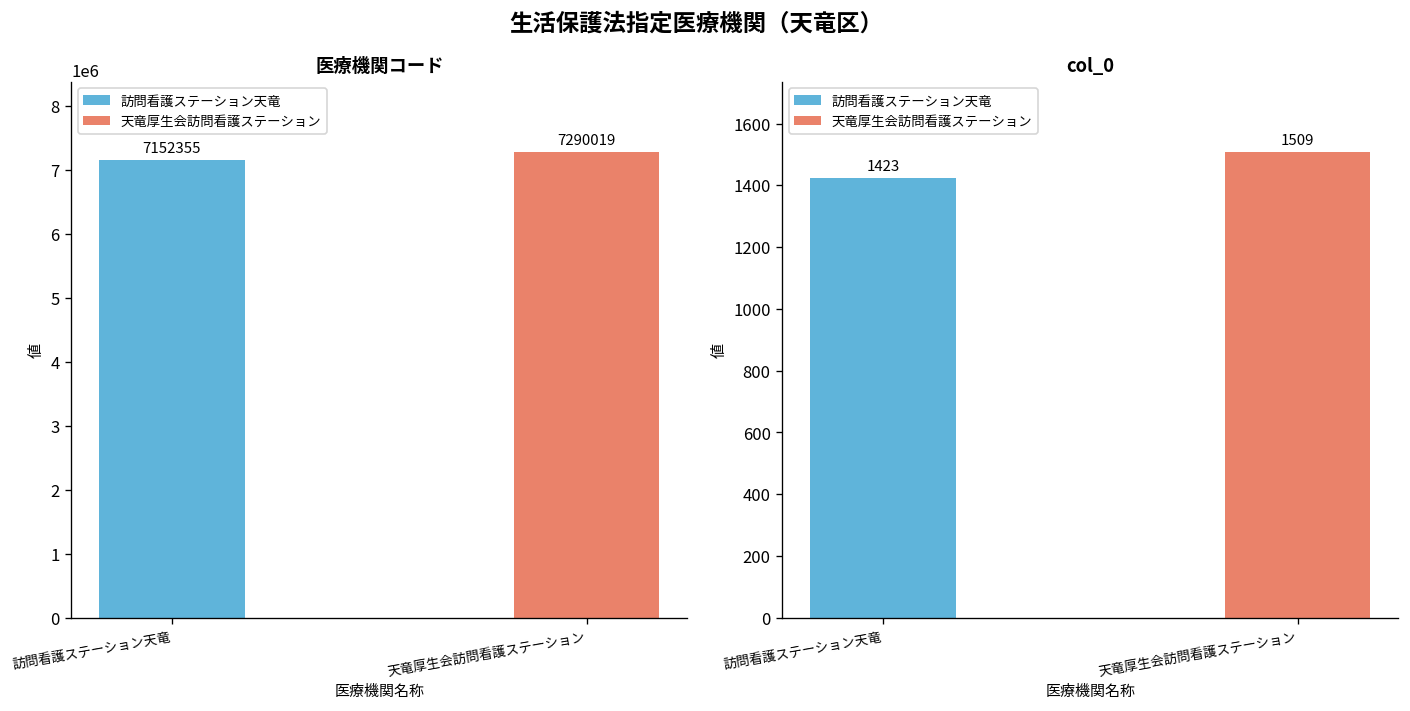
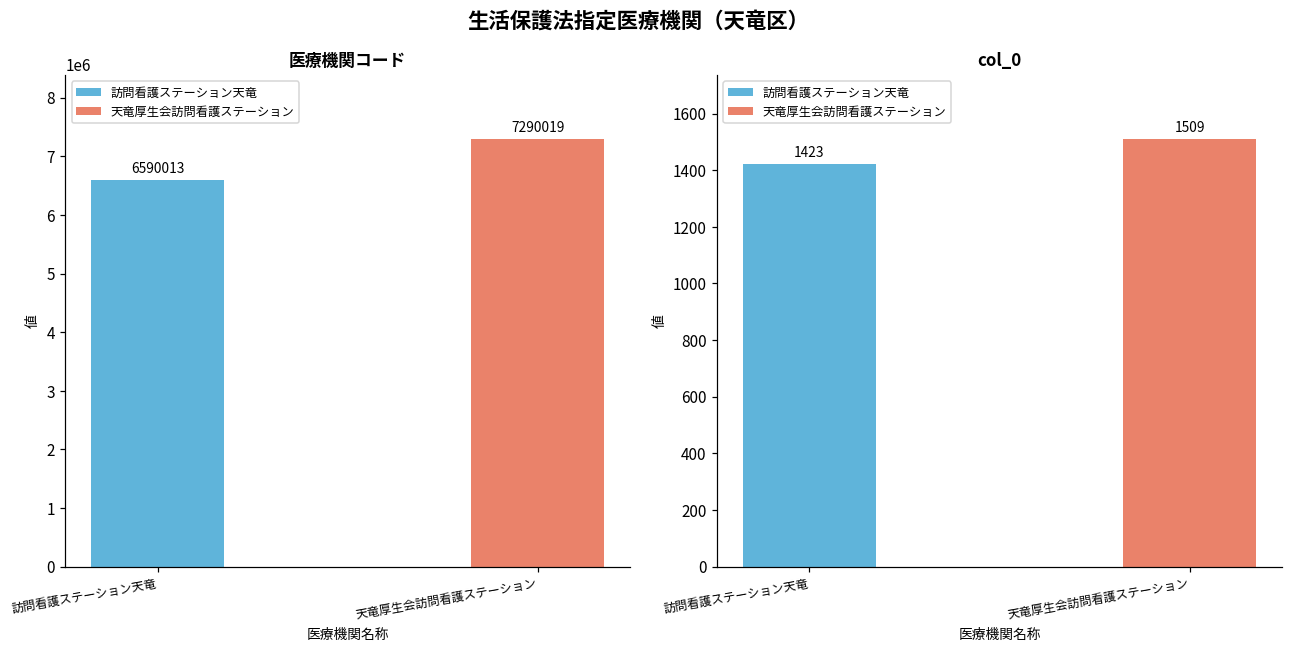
医療機関コード, 訪問看護ステーション天竜: 7152355 -> 6590013
